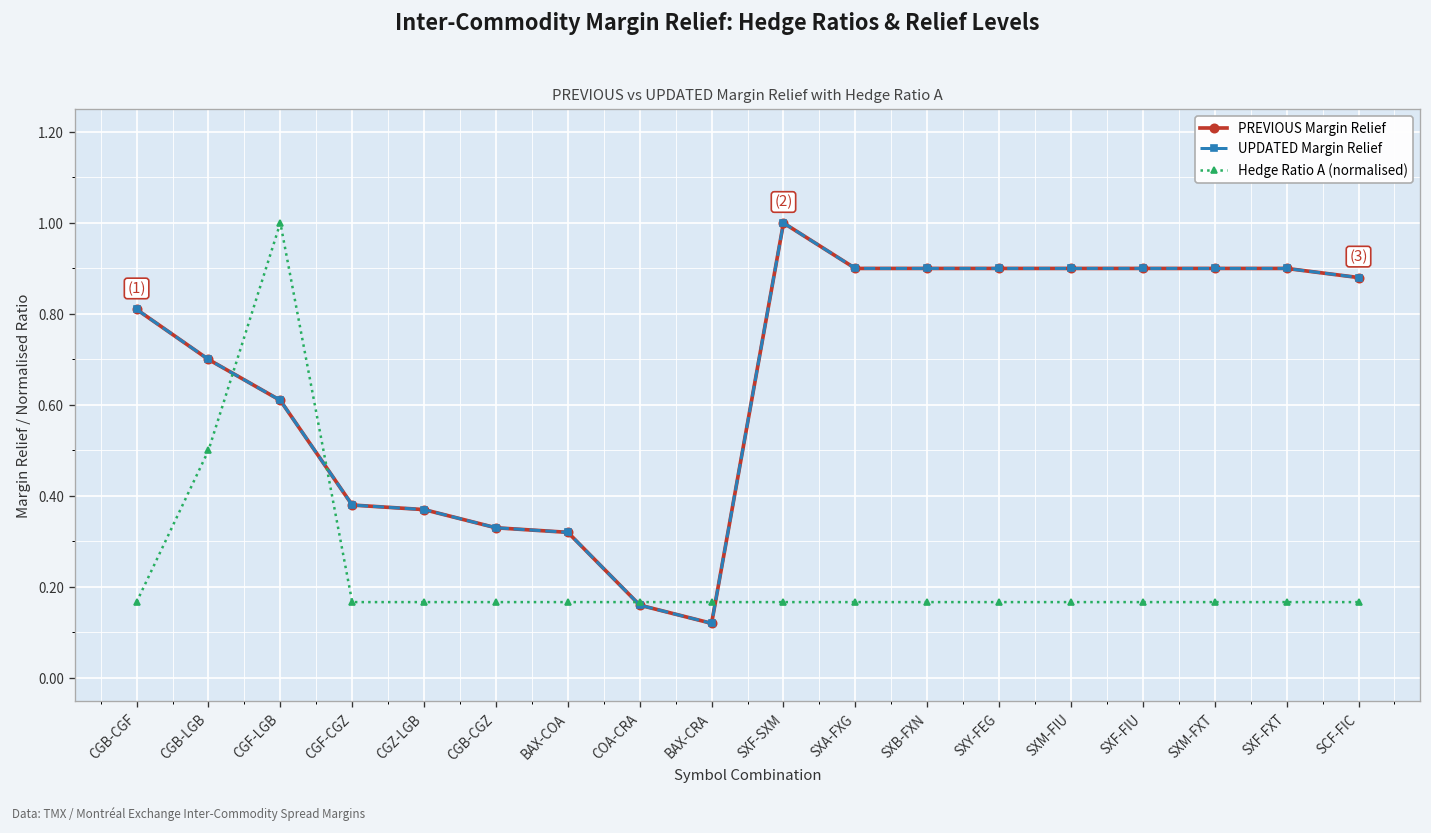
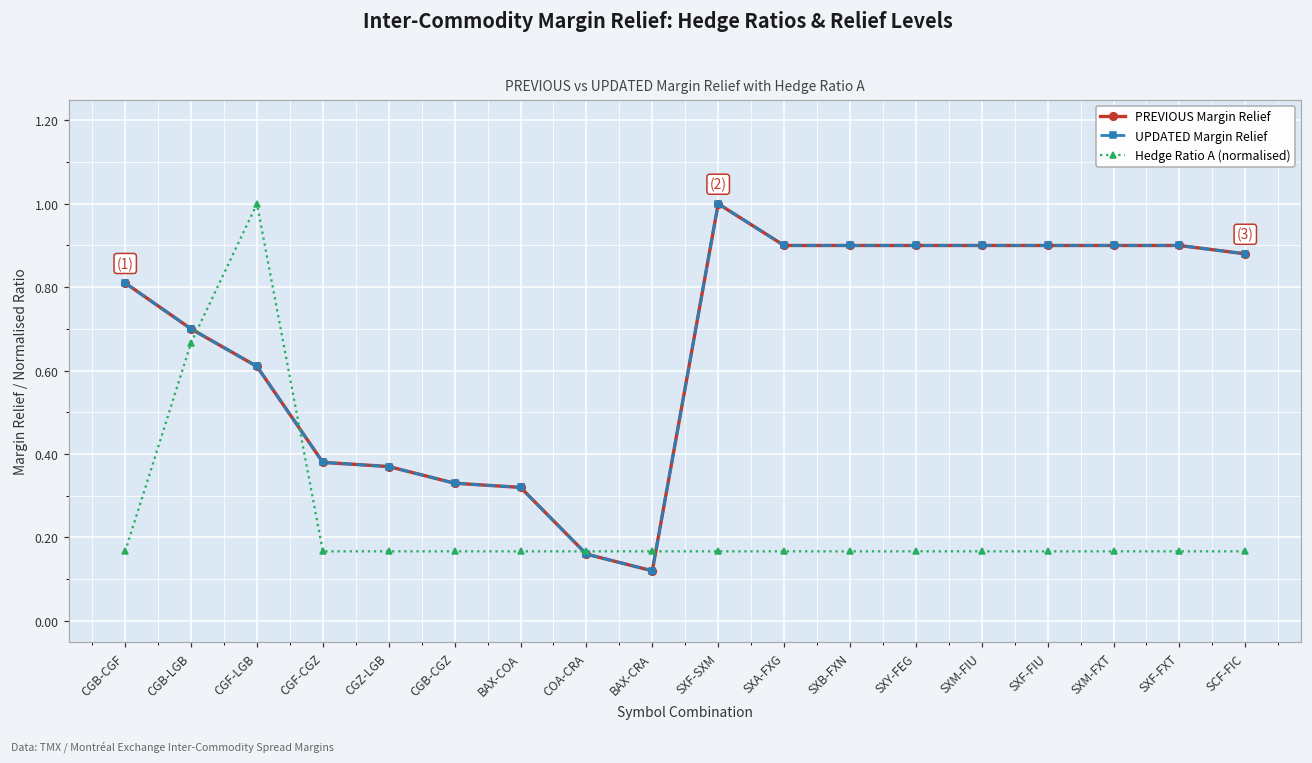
Hedge Ratio A (normalised), CGB-LGB: 0.50 -> 0.67
